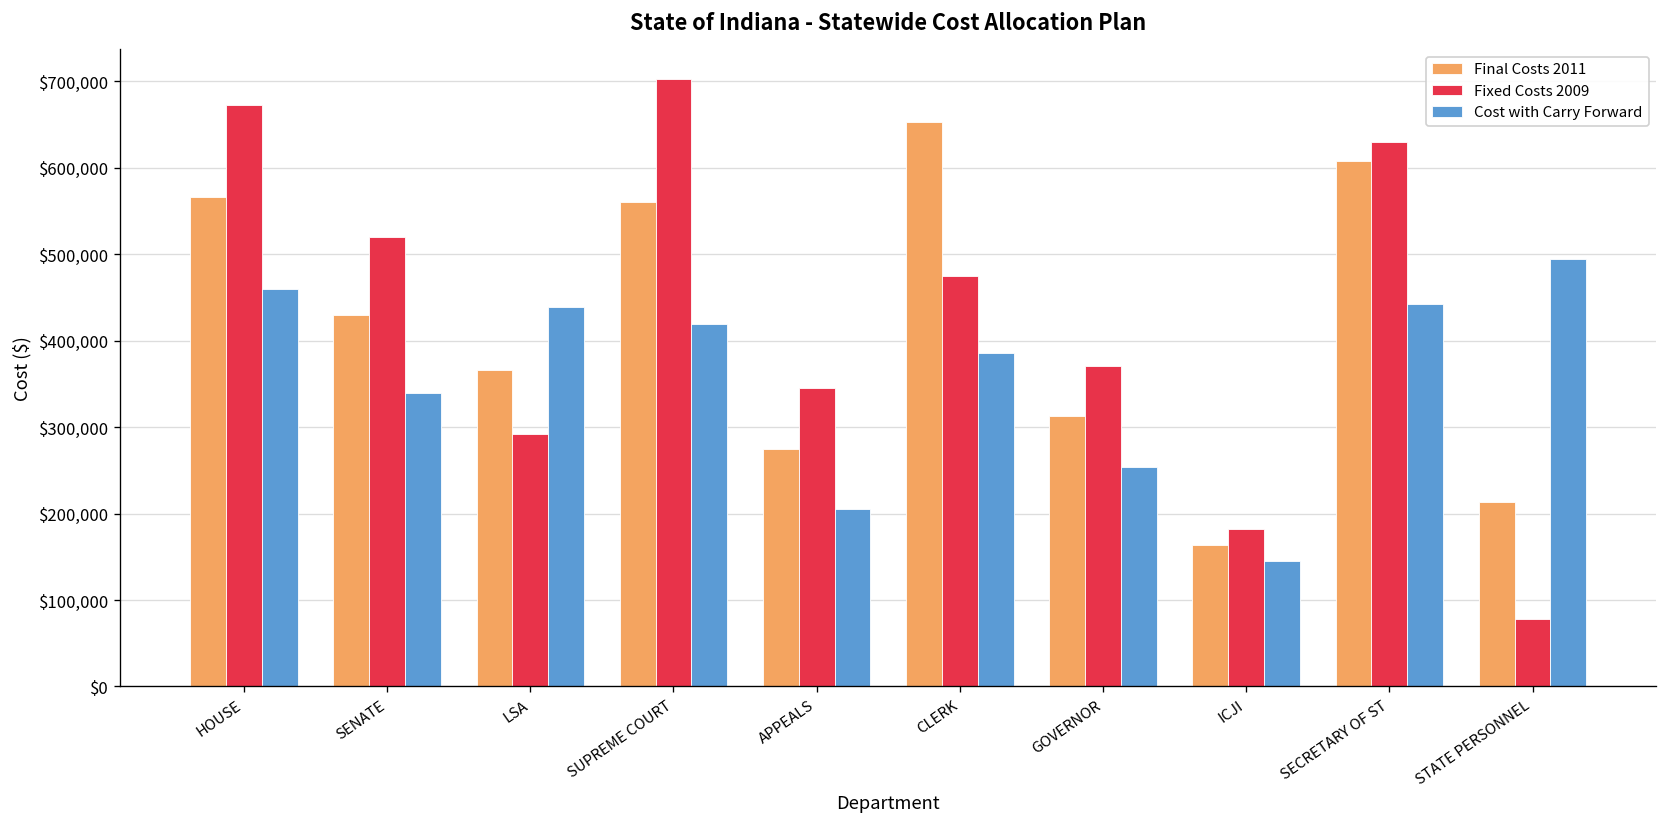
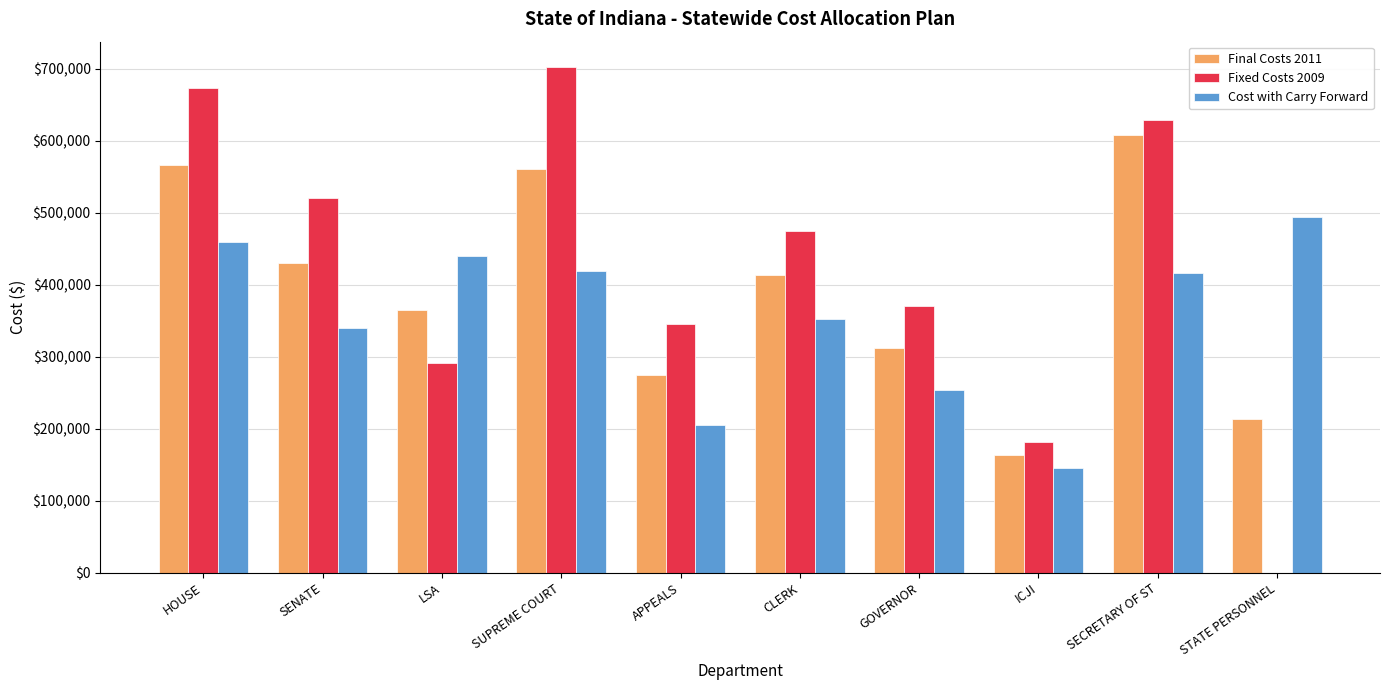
Final Costs 2011, CLERK: $650,000 -> $410,000
Cost with Carry Forward, CLERK: $390,000 -> $350,000
Cost with Carry Forward, SECRETARY OF ST: $440,000 -> $420,000
Fixed Costs 2009, STATE PERSONNEL: $80,000 -> $0
